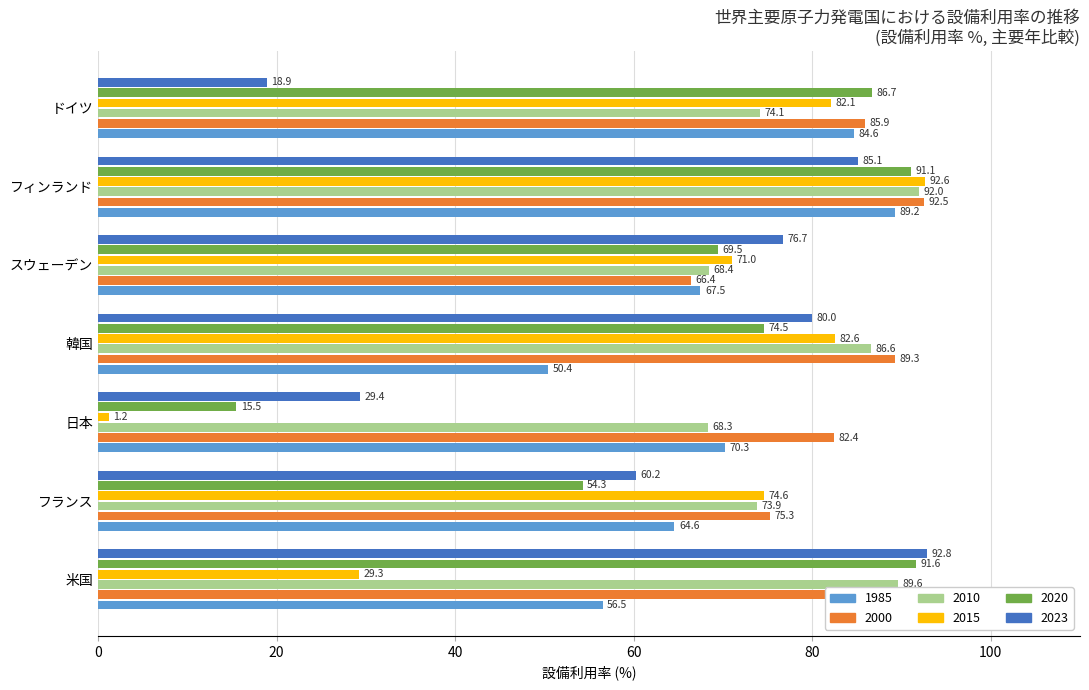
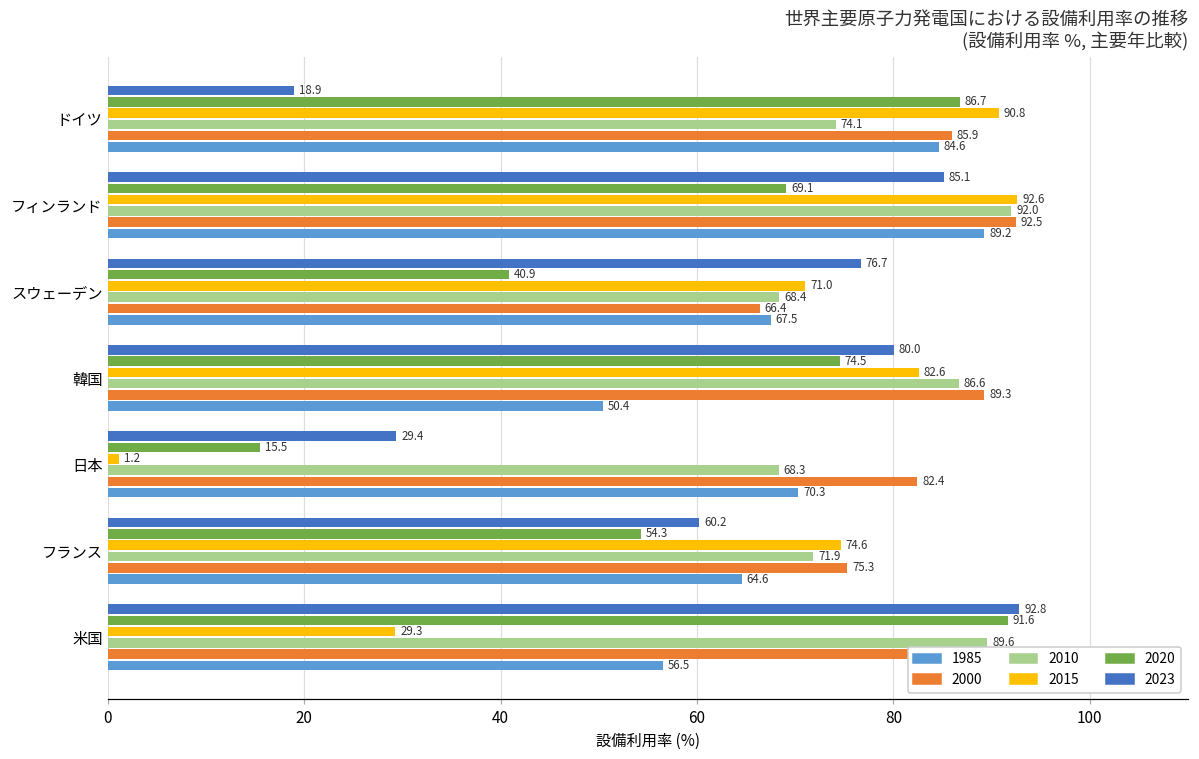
2015, ドイツ: 82.1 -> 90.8
2020, フィンランド: 91.1 -> 69.1
2020, スウェーデン: 69.5 -> 40.9
2010, フランス: 73.9 -> 71.9
